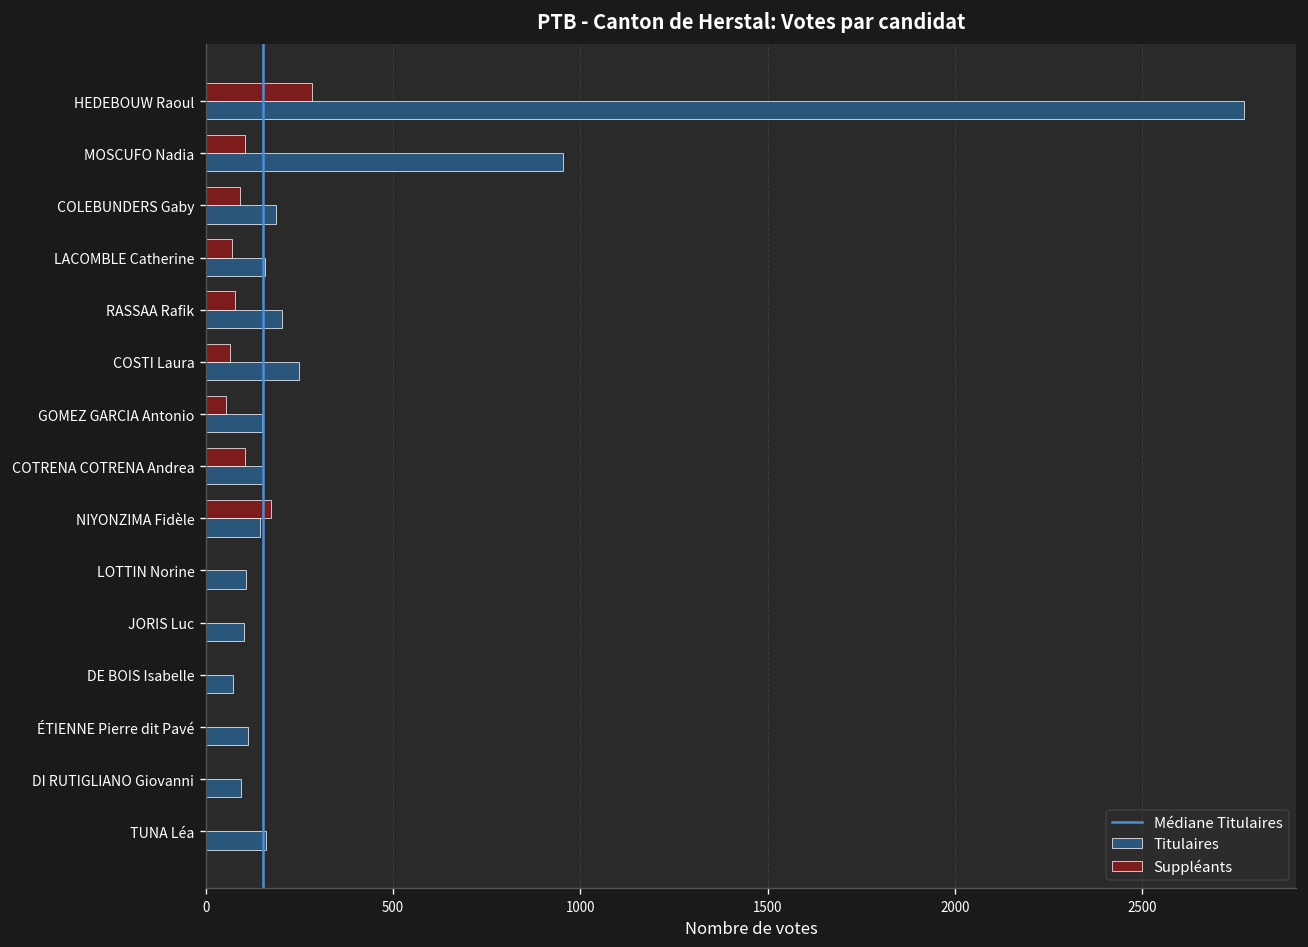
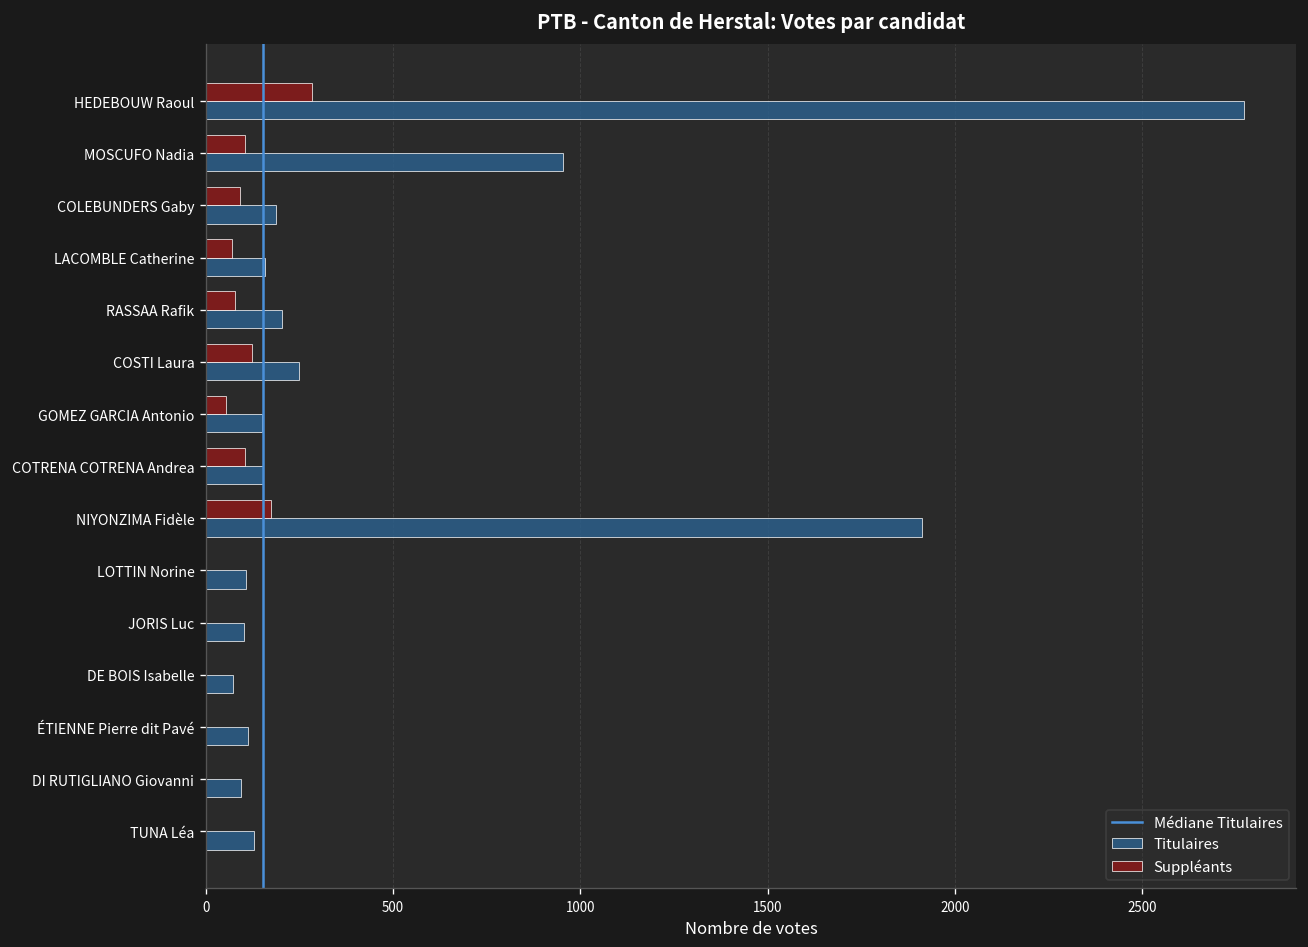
Suppléants, COSTI Laura: 70 -> 120
Titulaires, NIYONZIMA Fidèle: 140 -> 1910
Titulaires, TUNA Léa: 160 -> 130
